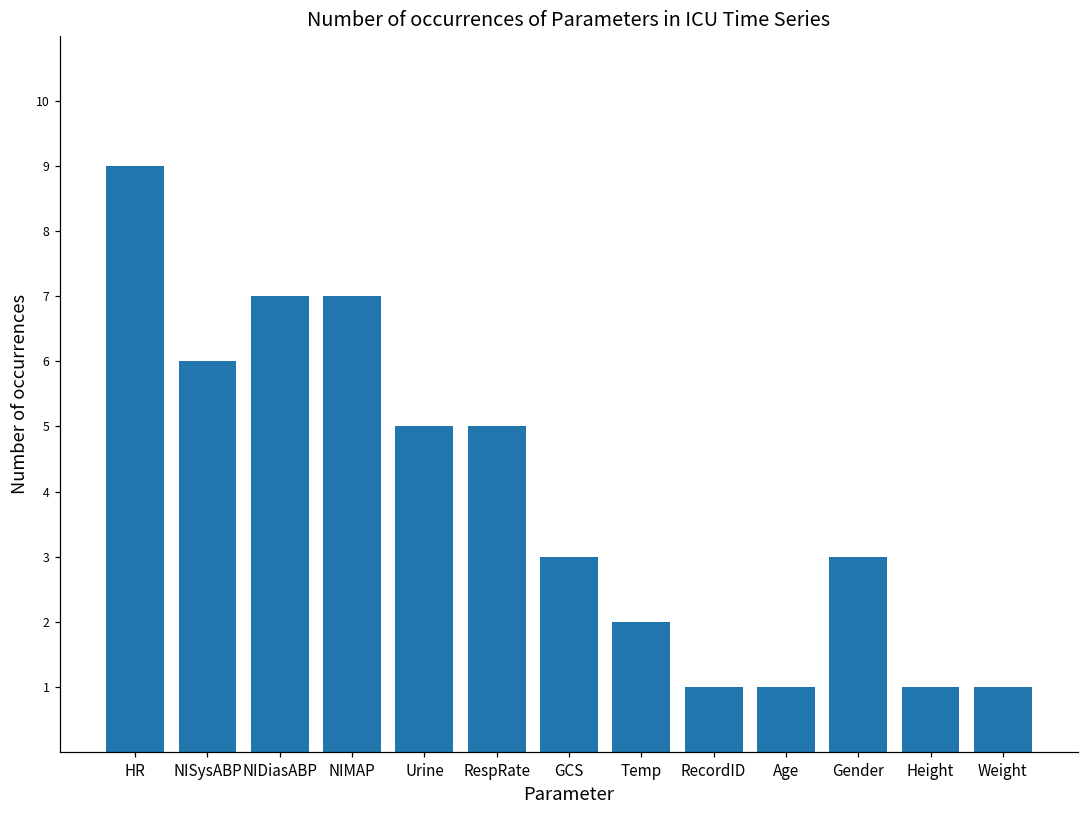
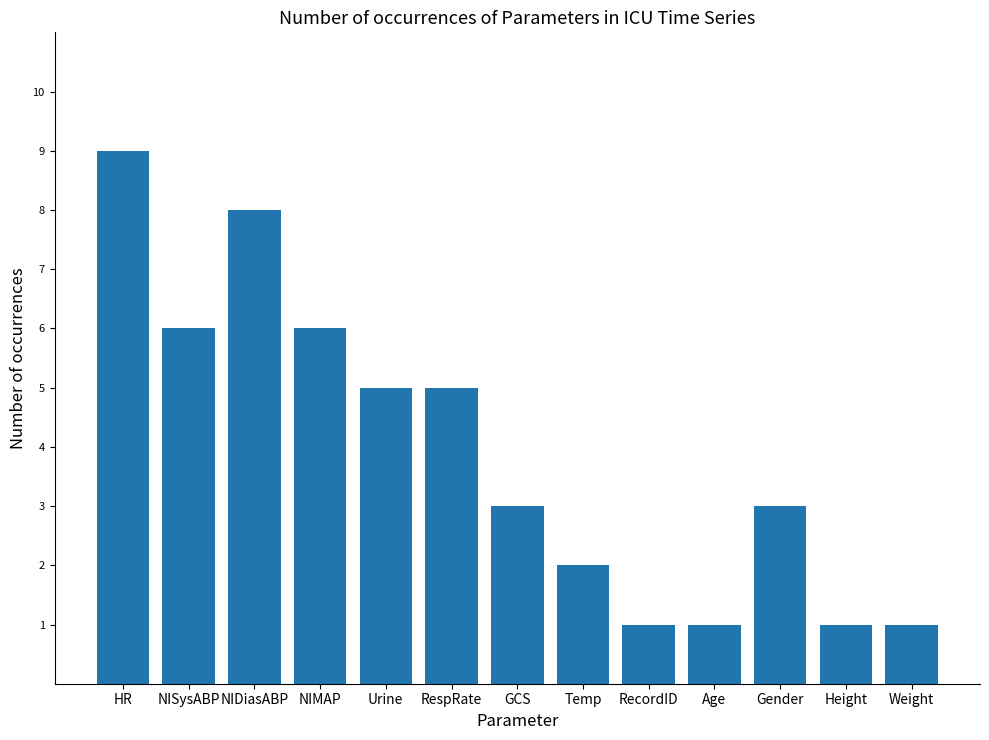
NIDiasABP: 7 -> 8
NIMAP: 7 -> 6
